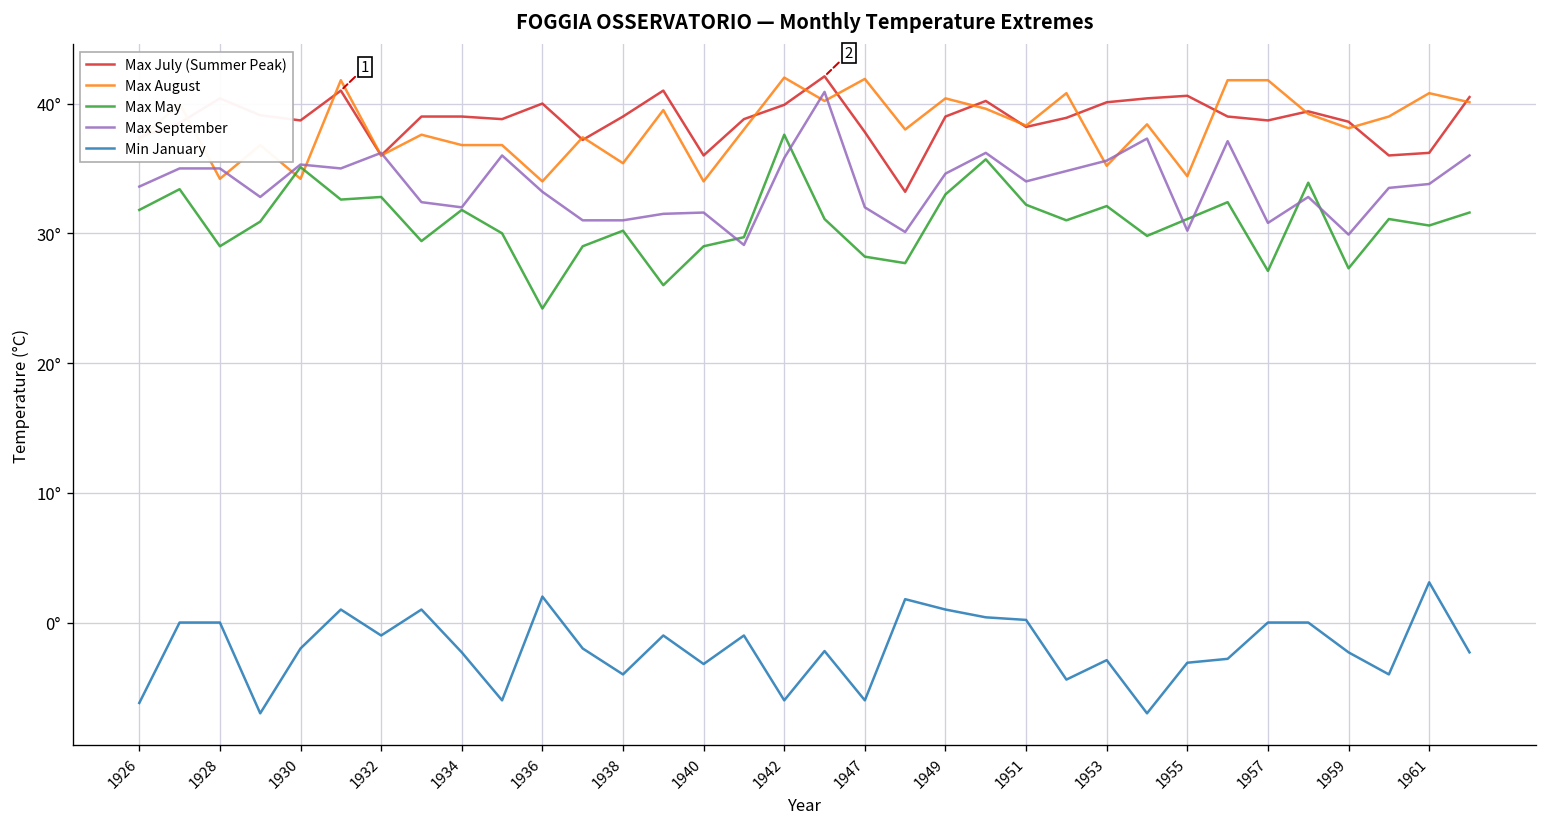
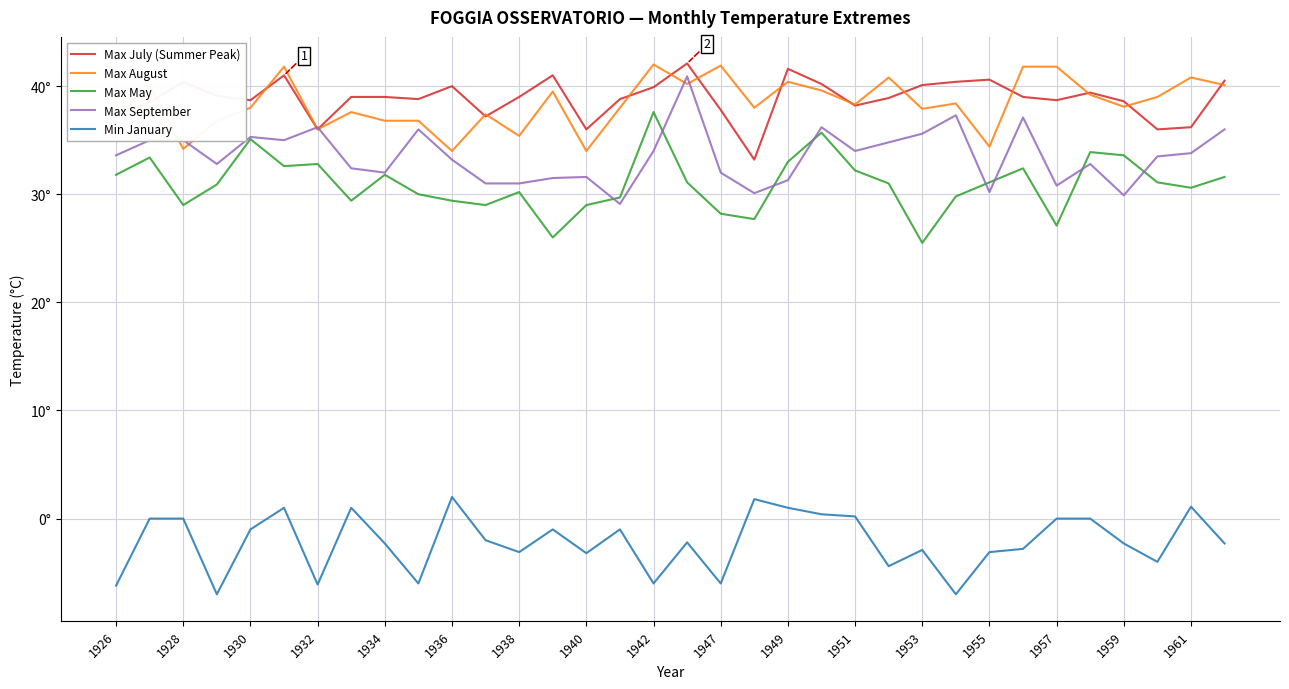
Max August, 1930: 34.2° -> 38.0°
Min January, 1930: -2° -> -1°
Min January, 1932: -1.0° -> -6.1°
Max May, 1936: 24.2° -> 29.4°
Min January, 1938: -4.0° -> -3.1°
Max September, 1942: 35.8° -> 34.0°
Max July (Summer Peak), 1949: 39.0° -> 41.6°
Max September, 1949: 34.6° -> 31.3°
Max August, 1953: 35.2° -> 37.9°
Max May, 1953: 32.1° -> 25.5°
Max May, 1959: 27.3° -> 33.6°
Min January, 1961: 3.1° -> 1.1°
